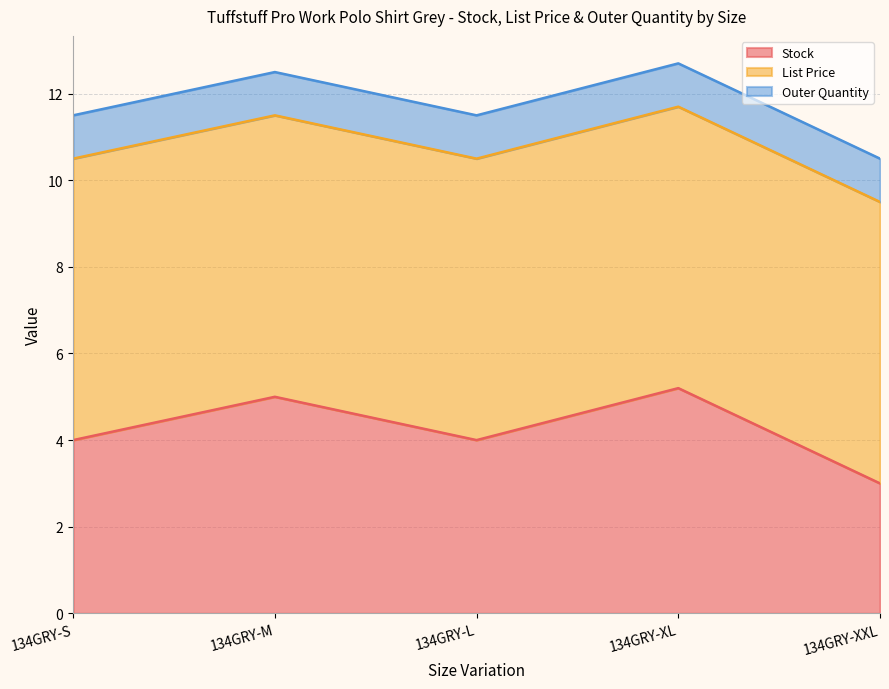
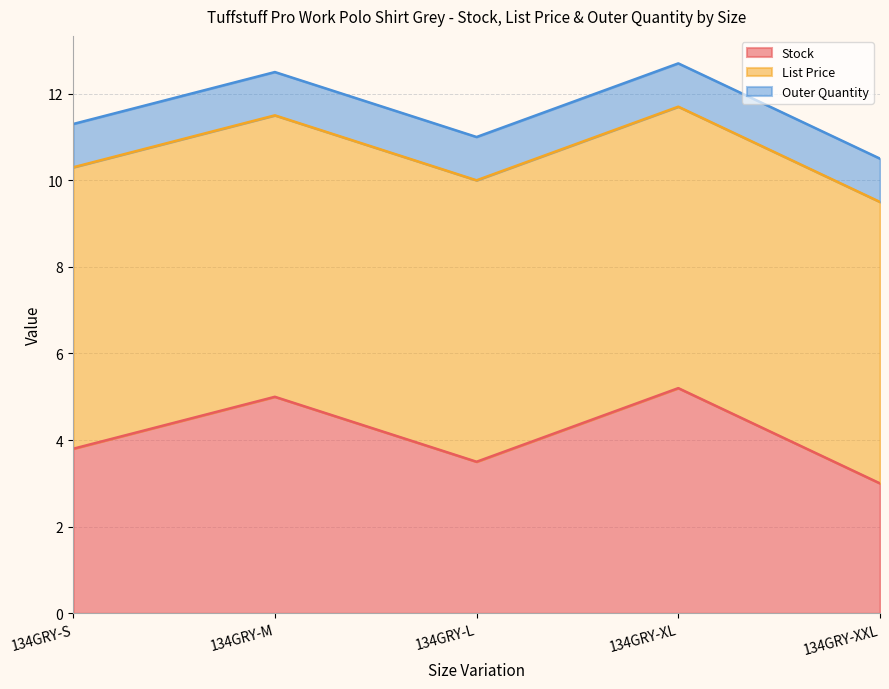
Stock, 134GRY-S: 4.0 -> 3.8
Stock, 134GRY-L: 4.0 -> 3.5
